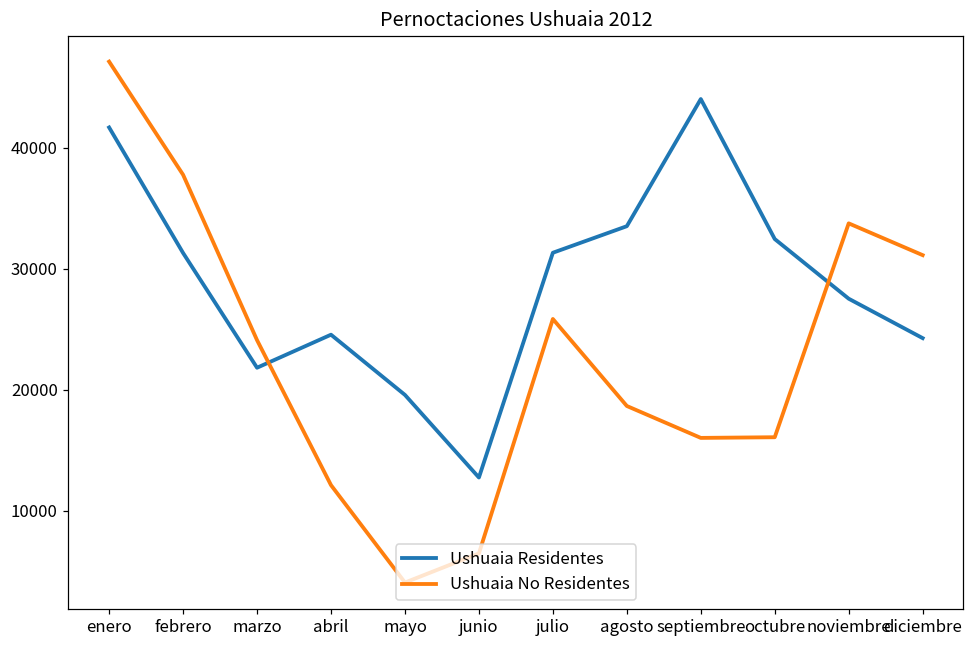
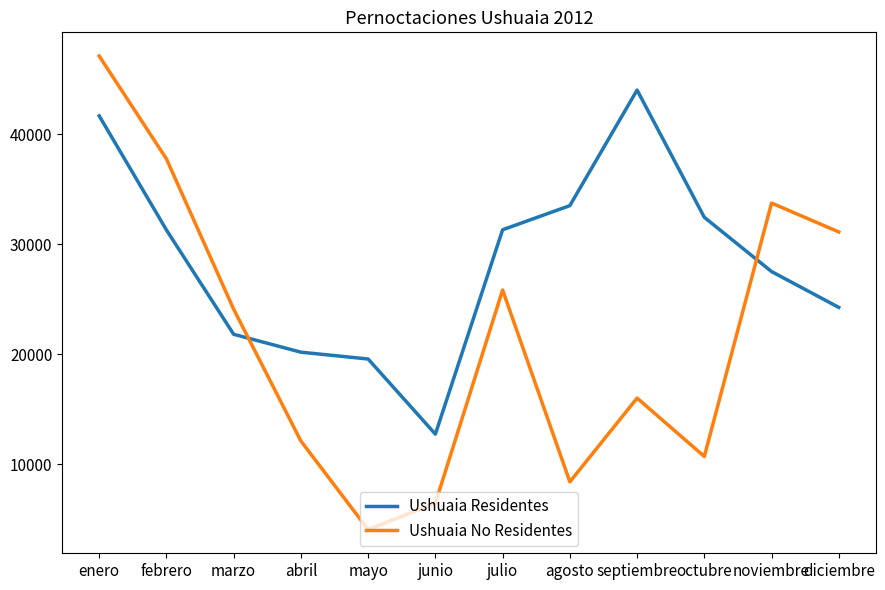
Ushuaia Residentes, abril: 24500 -> 20200
Ushuaia No Residentes, agosto: 18600 -> 8400
Ushuaia No Residentes, octubre: 16100 -> 10700
